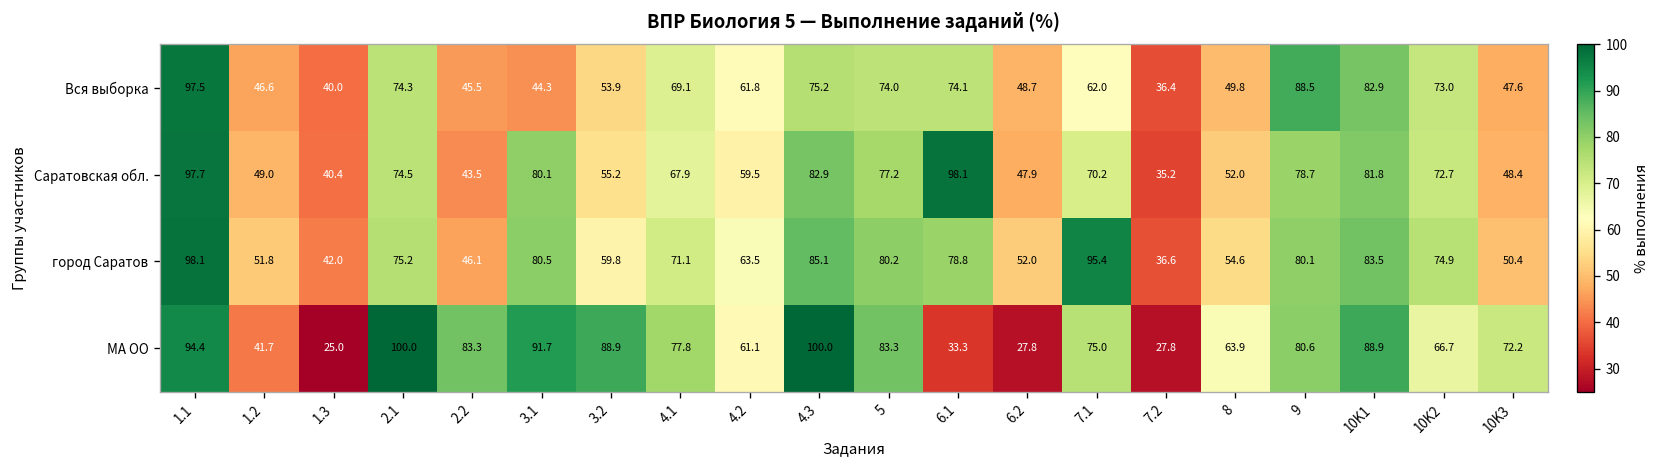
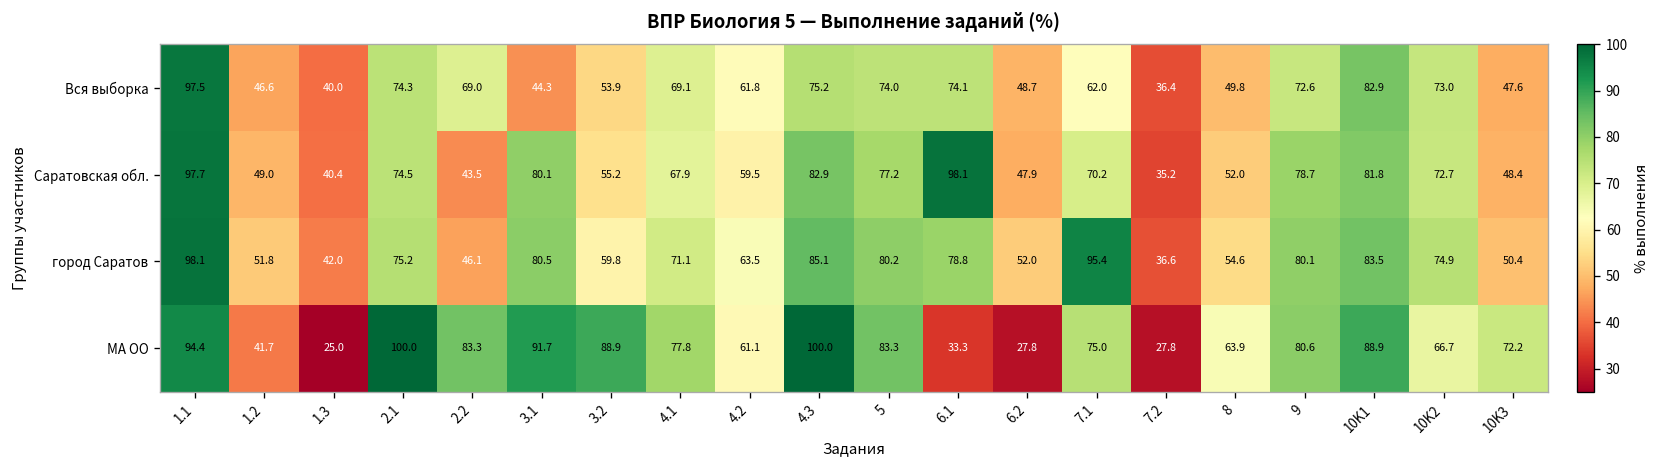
Вся выборка, 2.2: 45.5 -> 69.0
Вся выборка, 9: 88.5 -> 72.6
